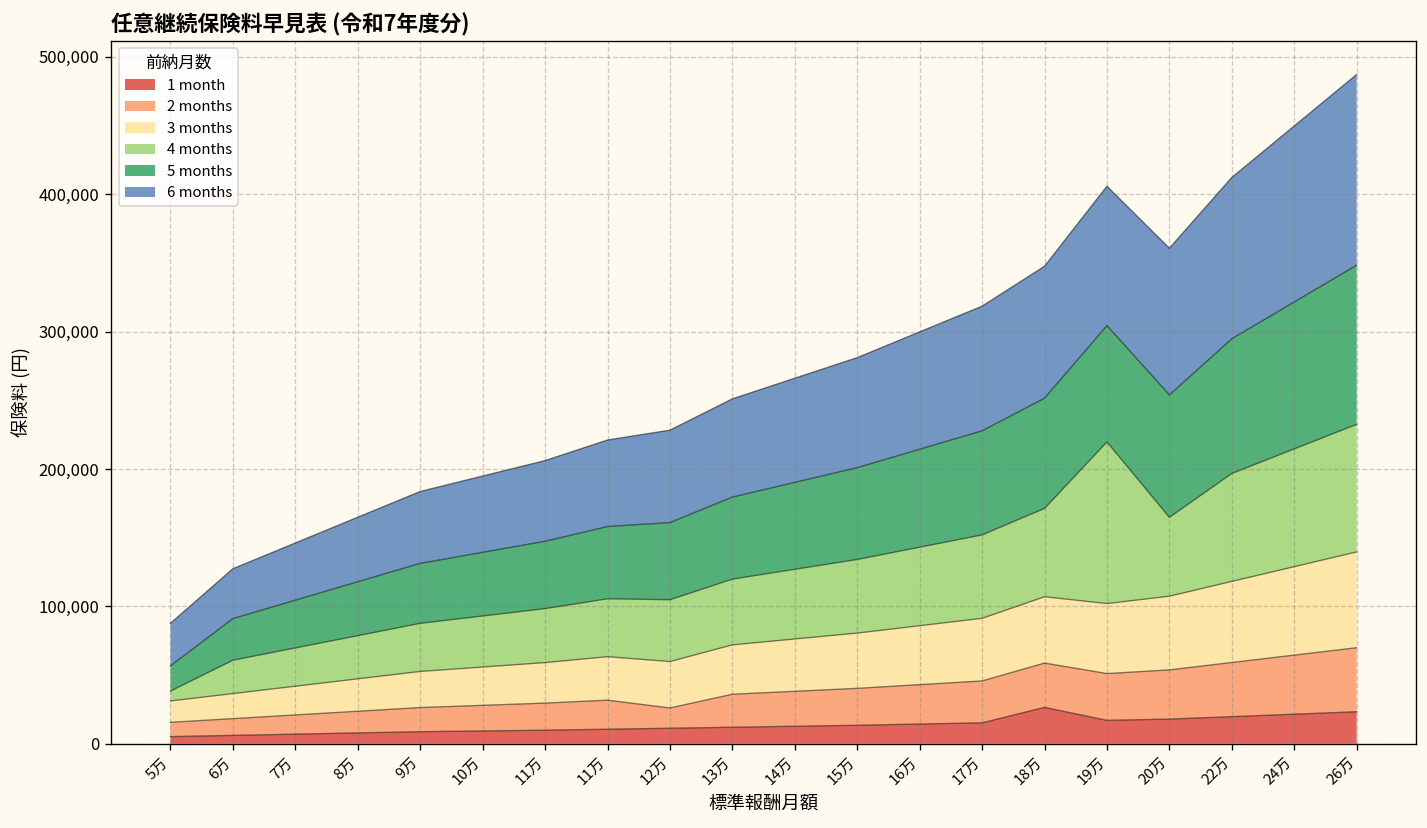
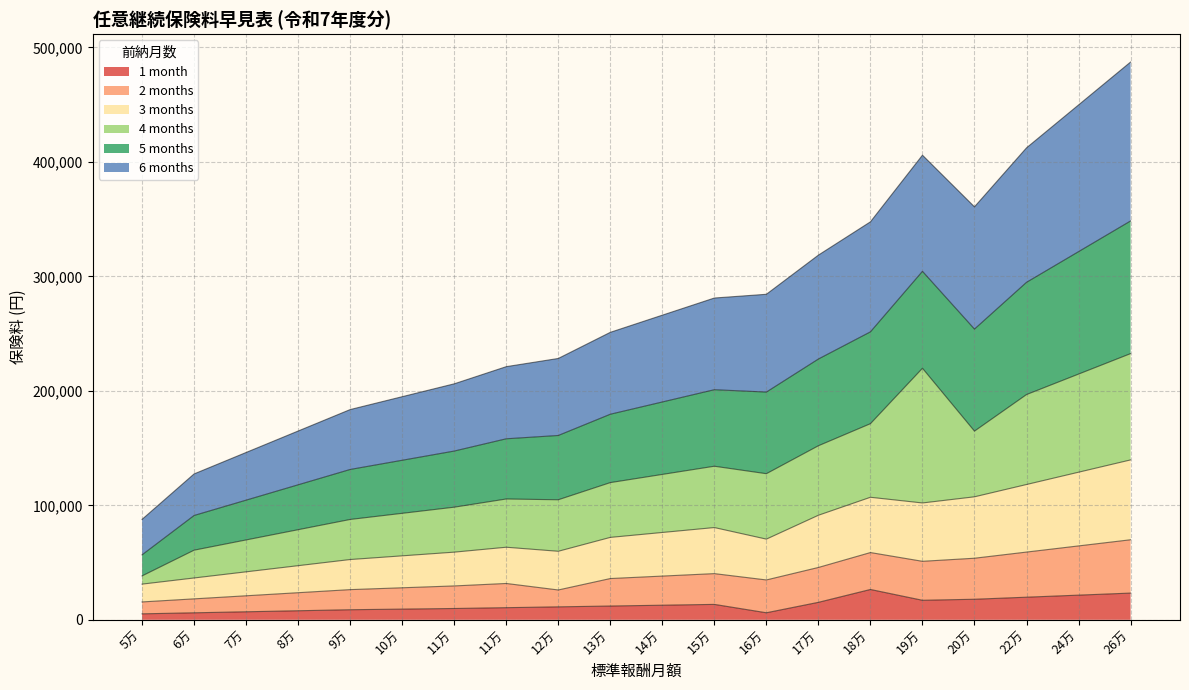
1 month, 16万: 14,000 -> 6,000
3 months, 16万: 43,000 -> 36,000
